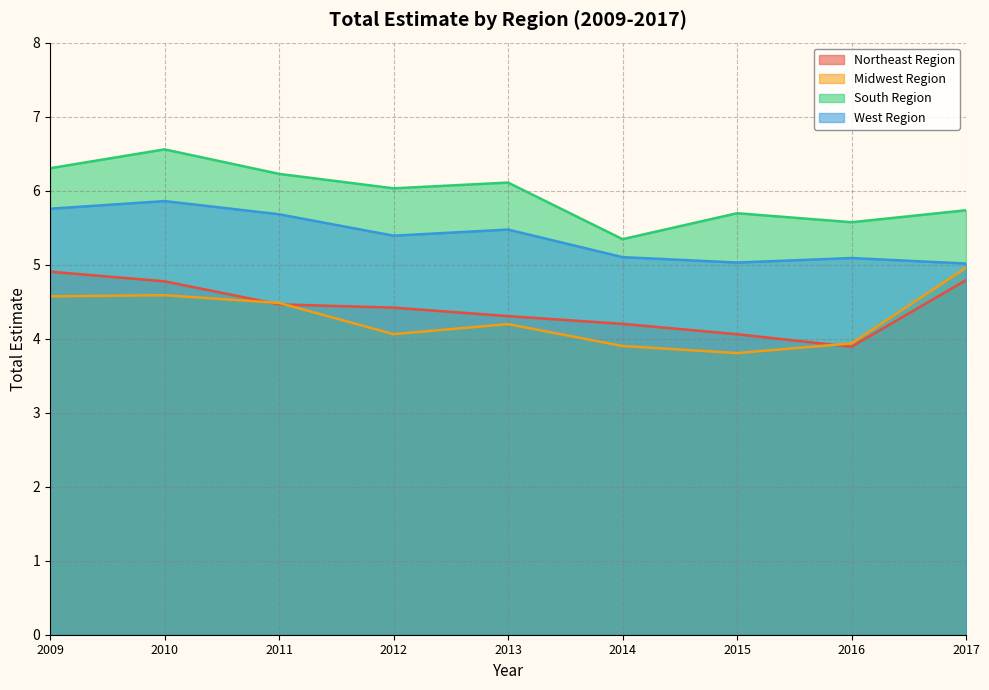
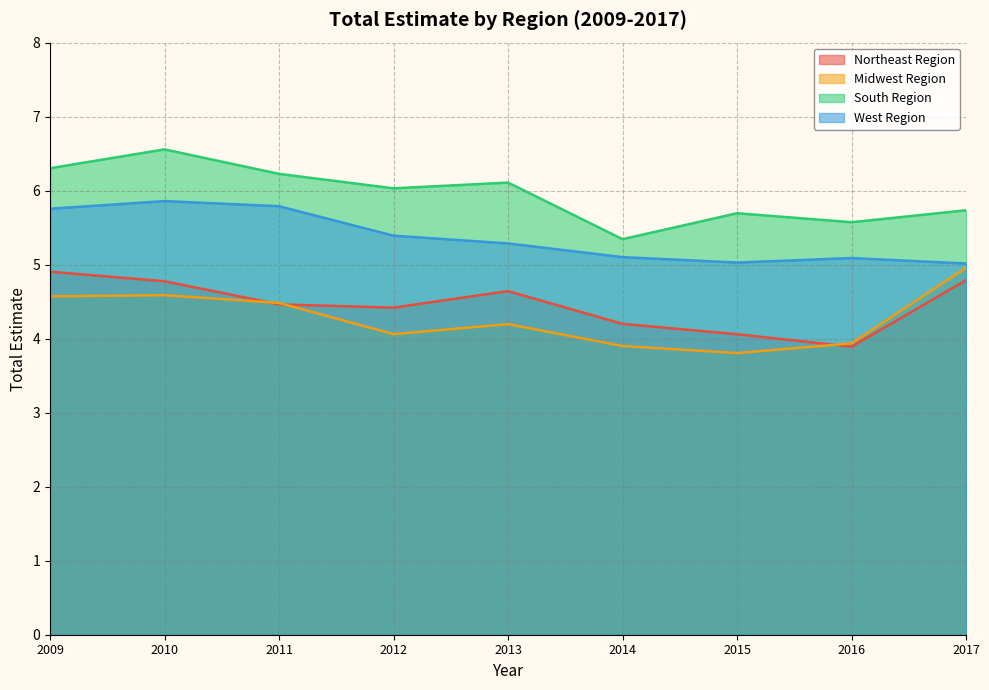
West Region, 2011: 5.7 -> 5.8
Northeast Region, 2013: 4.3 -> 4.6
West Region, 2013: 5.5 -> 5.3
